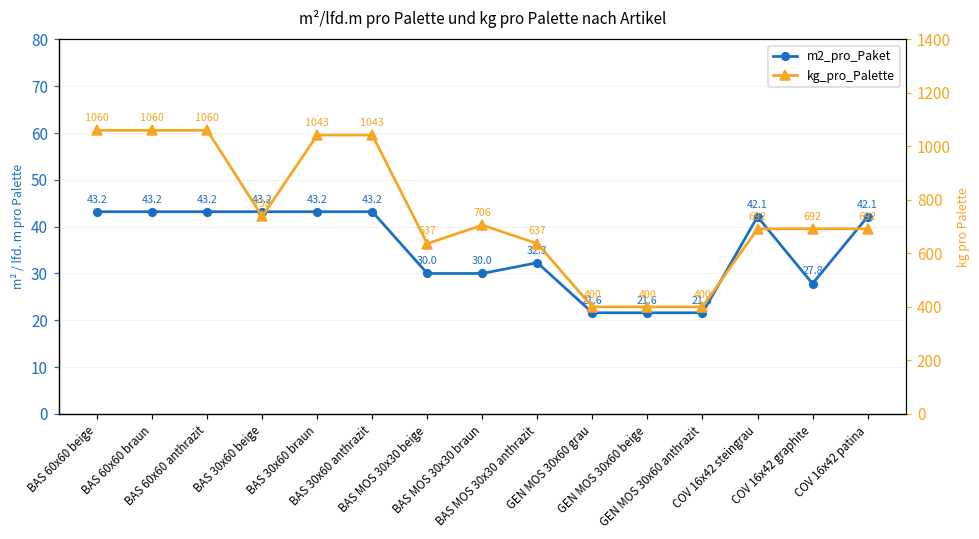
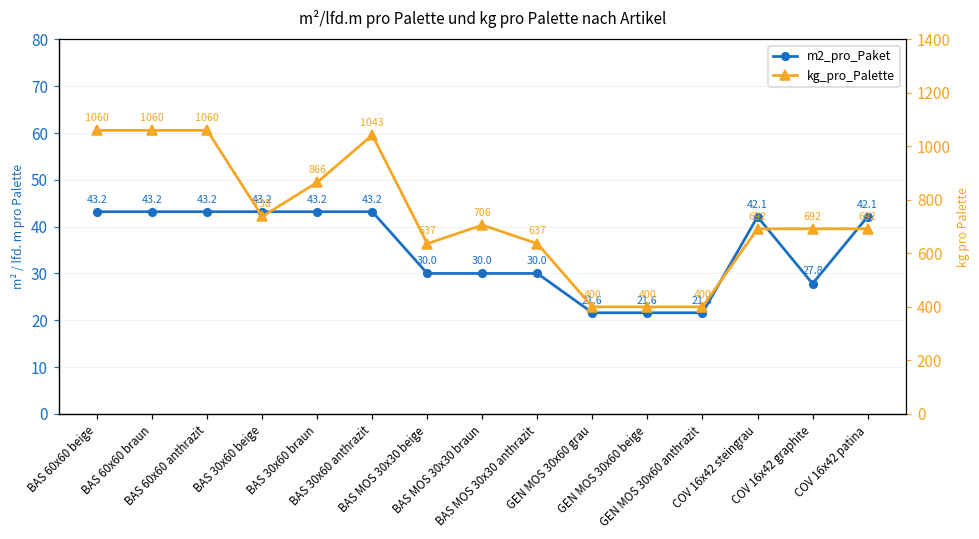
m2_pro_Paket, BAS MOS 30x30 anthrazit: 32.3 -> 30.0
kg_pro_Palette, BAS 30x60 braun: 1043 -> 866
